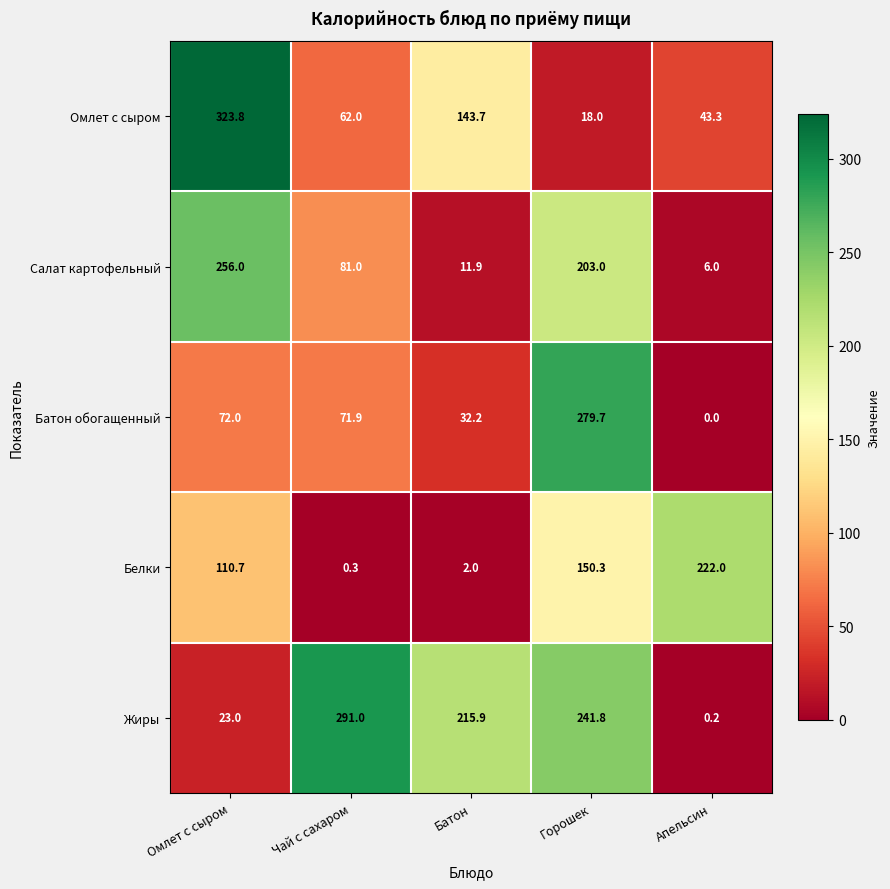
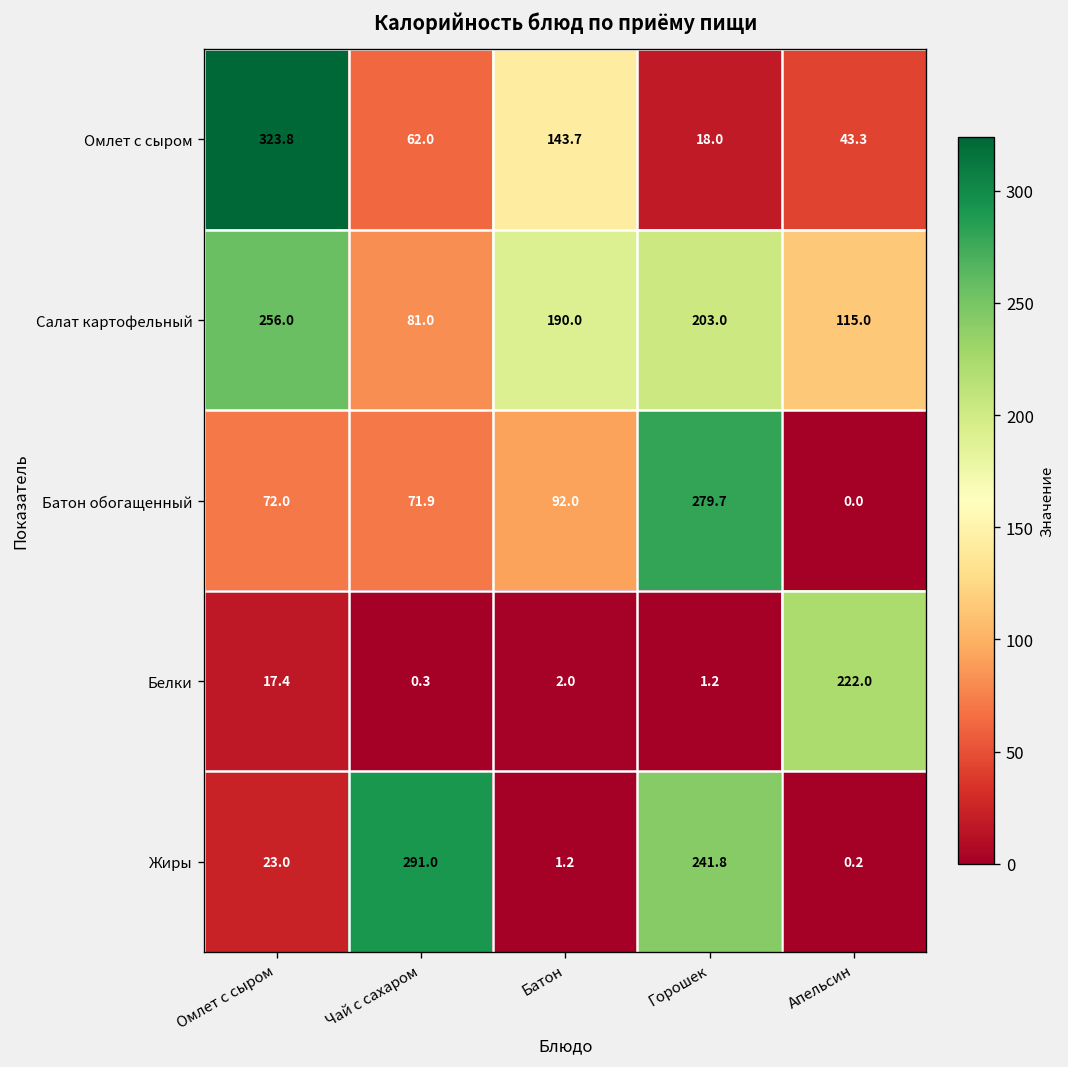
Салат картофельный, Батон: 11.9 -> 190.0
Салат картофельный, Апельсин: 6.0 -> 115.0
Батон обогащенный, Батон: 32.2 -> 92.0
Белки, Омлет с сыром: 110.7 -> 17.4
Белки, Горошек: 150.3 -> 1.2
Жиры, Батон: 215.9 -> 1.2
